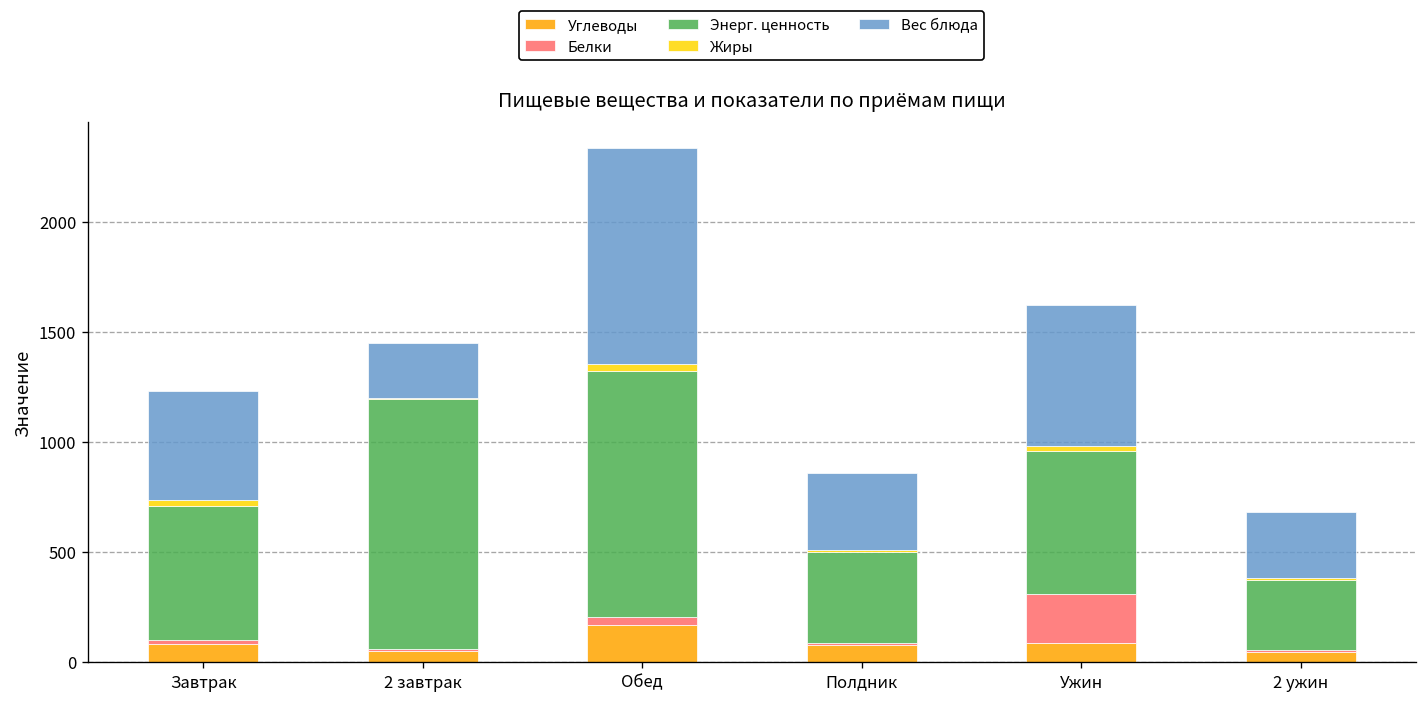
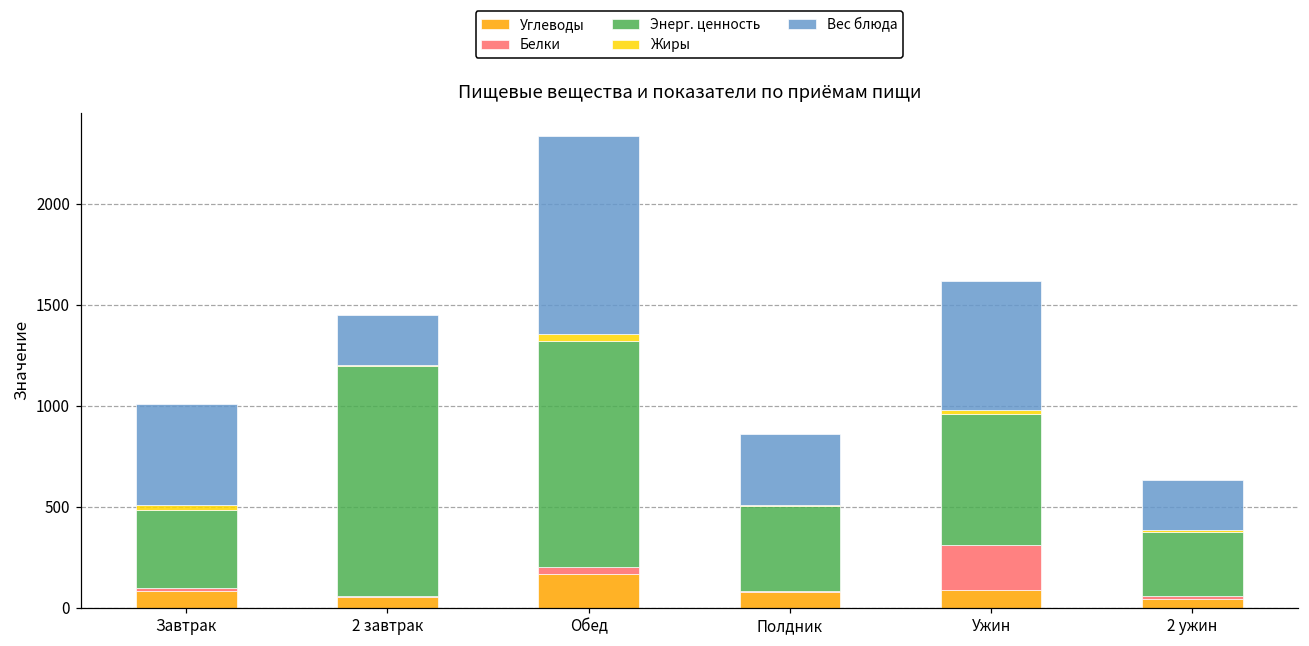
Энерг. ценность, Завтрак: 610 -> 390
Вес блюда, 2 ужин: 300 -> 250
